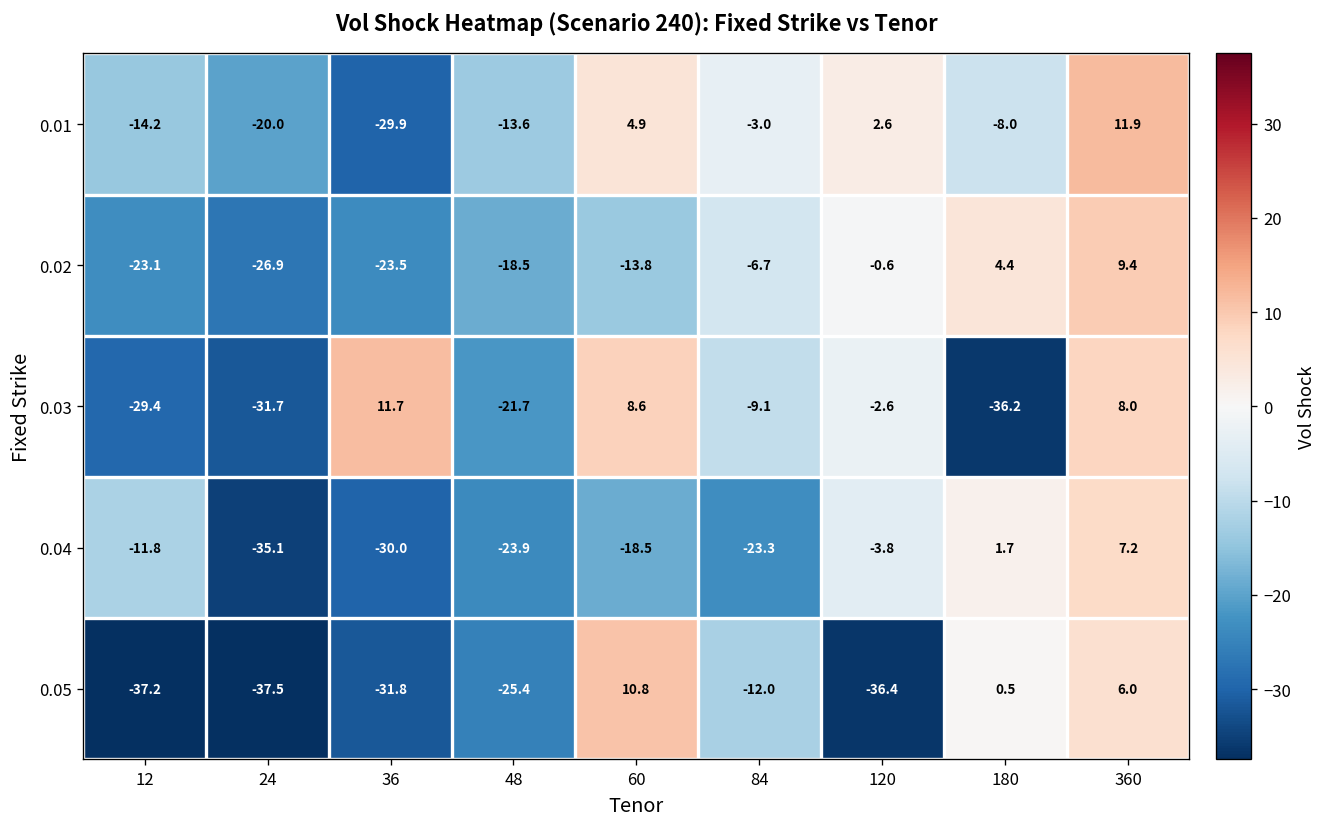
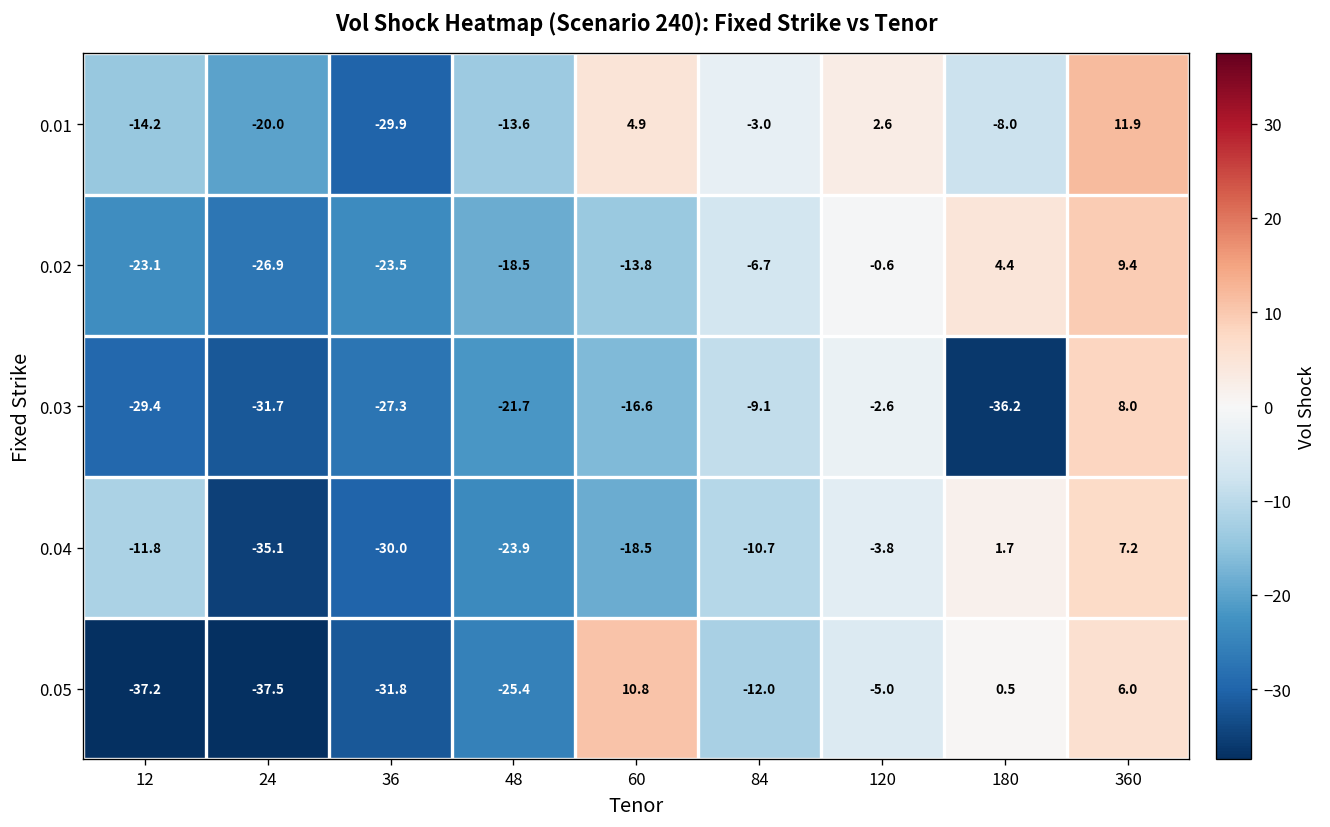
0.03, 36: 11.7 -> -27.3
0.03, 60: 8.6 -> -16.6
0.04, 84: -23.3 -> -10.7
0.05, 120: -36.4 -> -5.0
